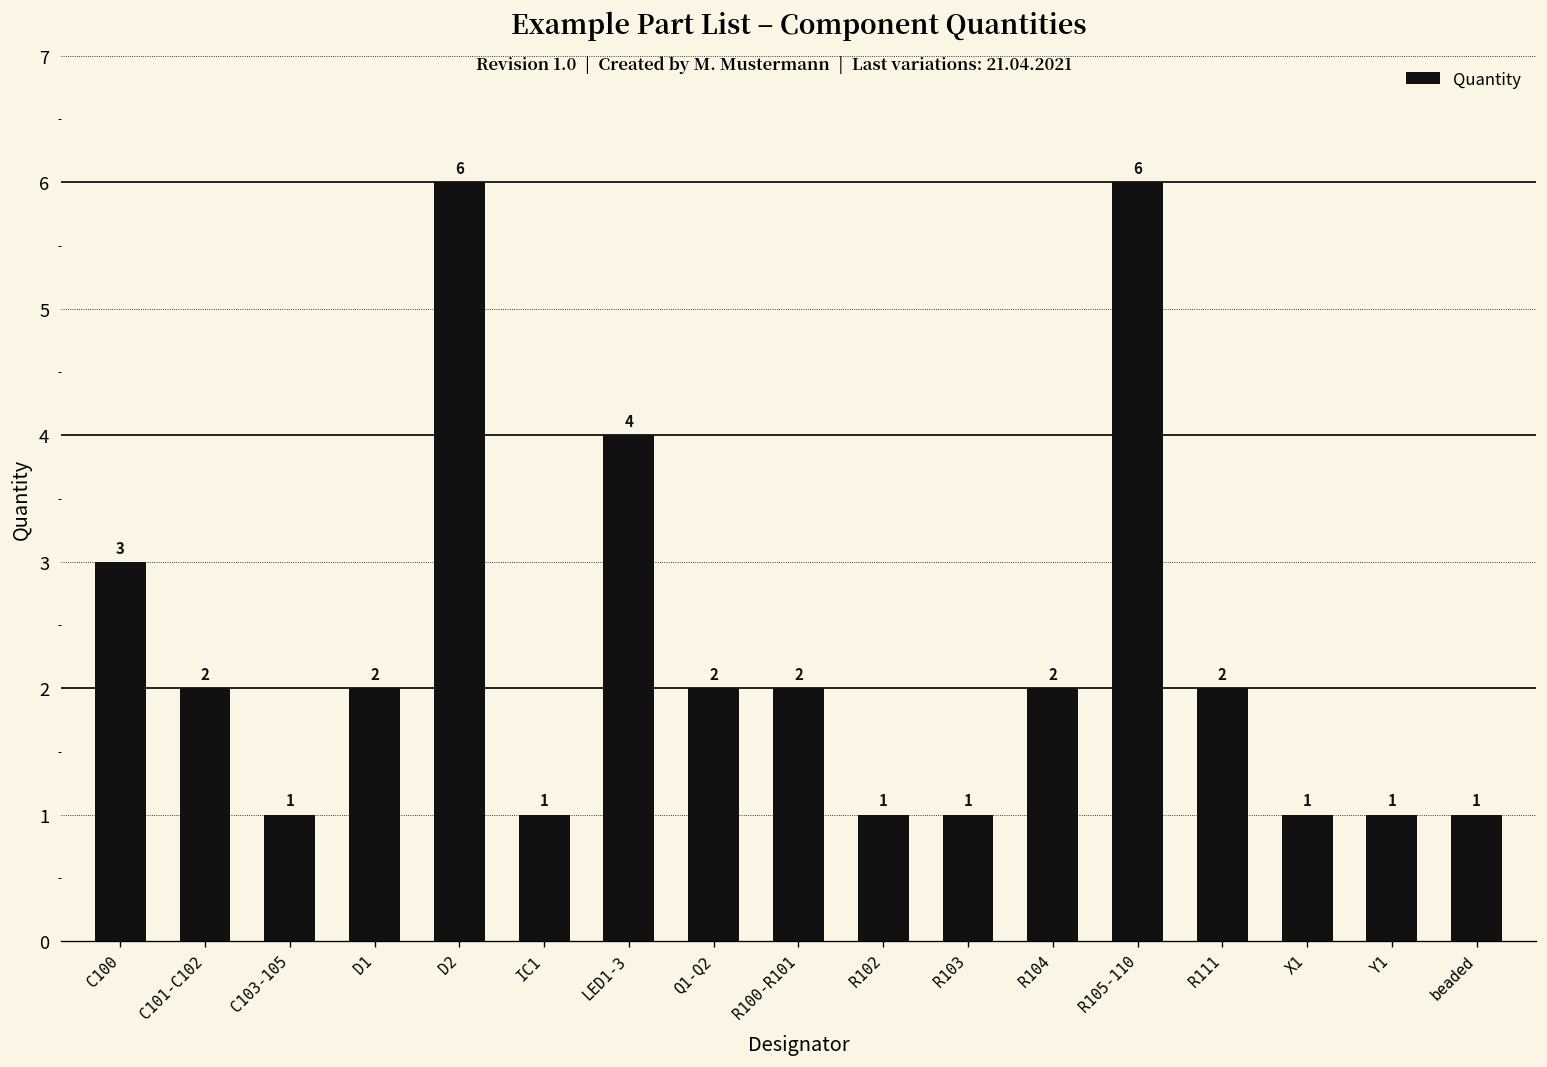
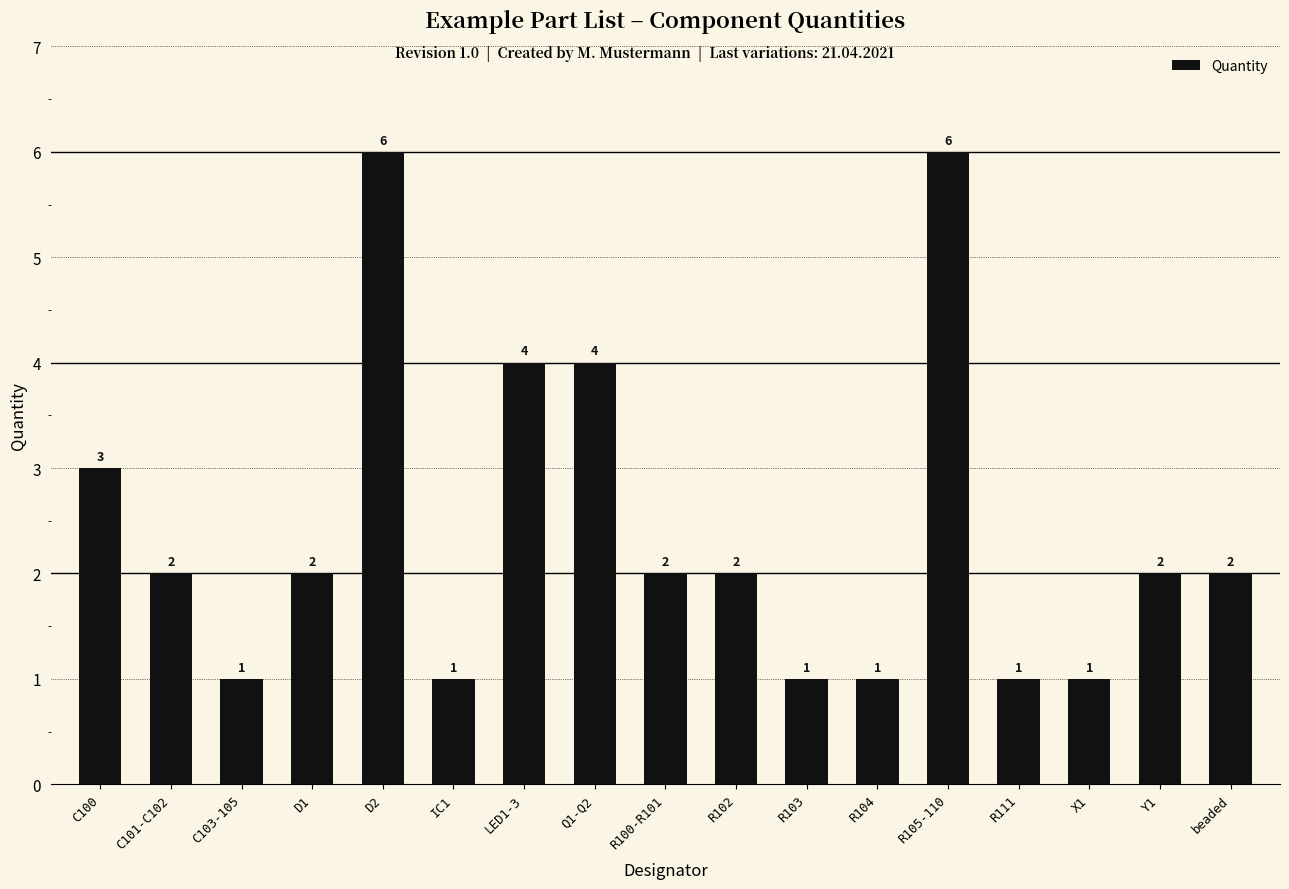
Q1-Q2: 2 -> 4
R102: 1 -> 2
R104: 2 -> 1
R111: 2 -> 1
Y1: 1 -> 2
beaded: 1 -> 2
